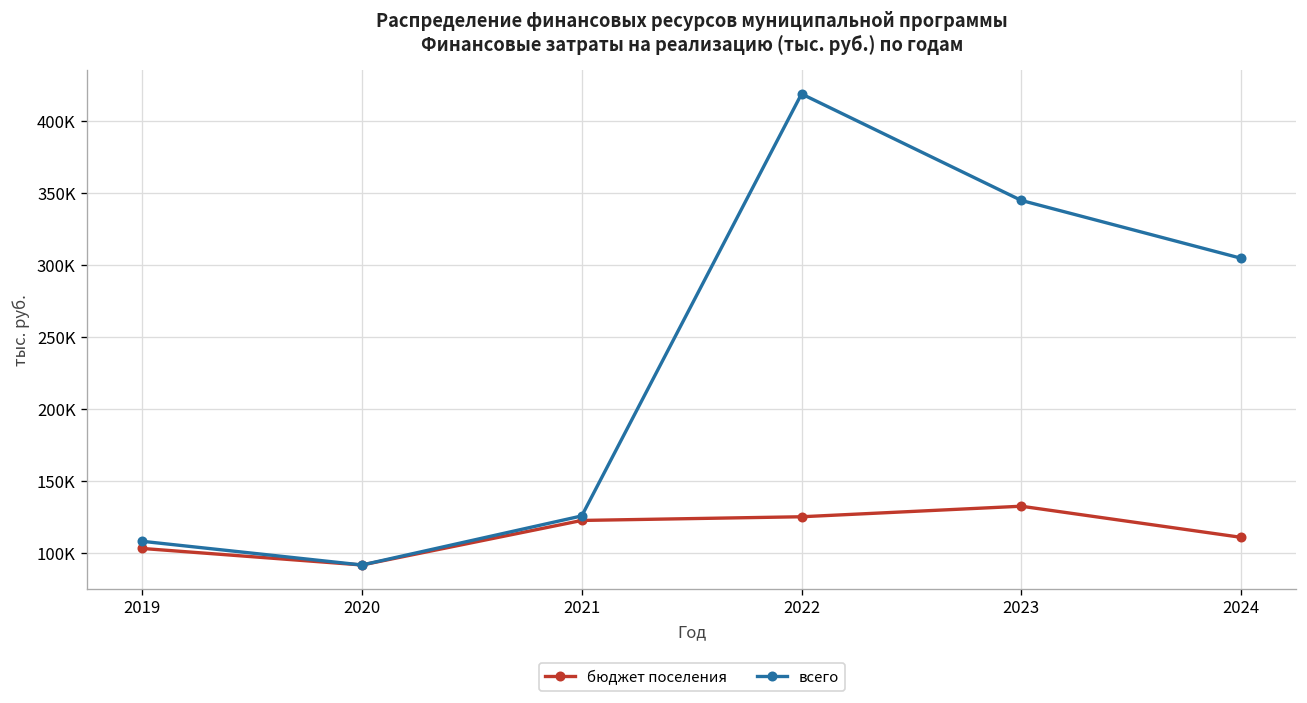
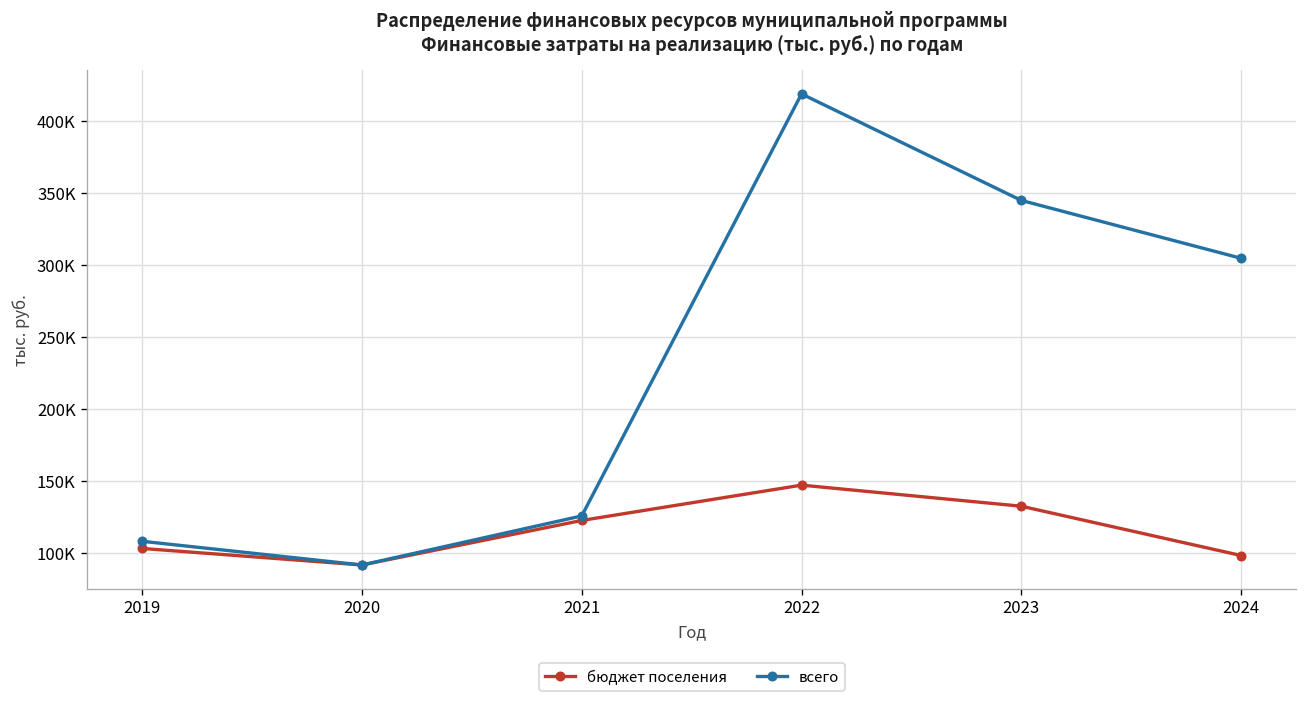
бюджет поселения, 2022: 125000 -> 147000
бюджет поселения, 2024: 111000 -> 99000
